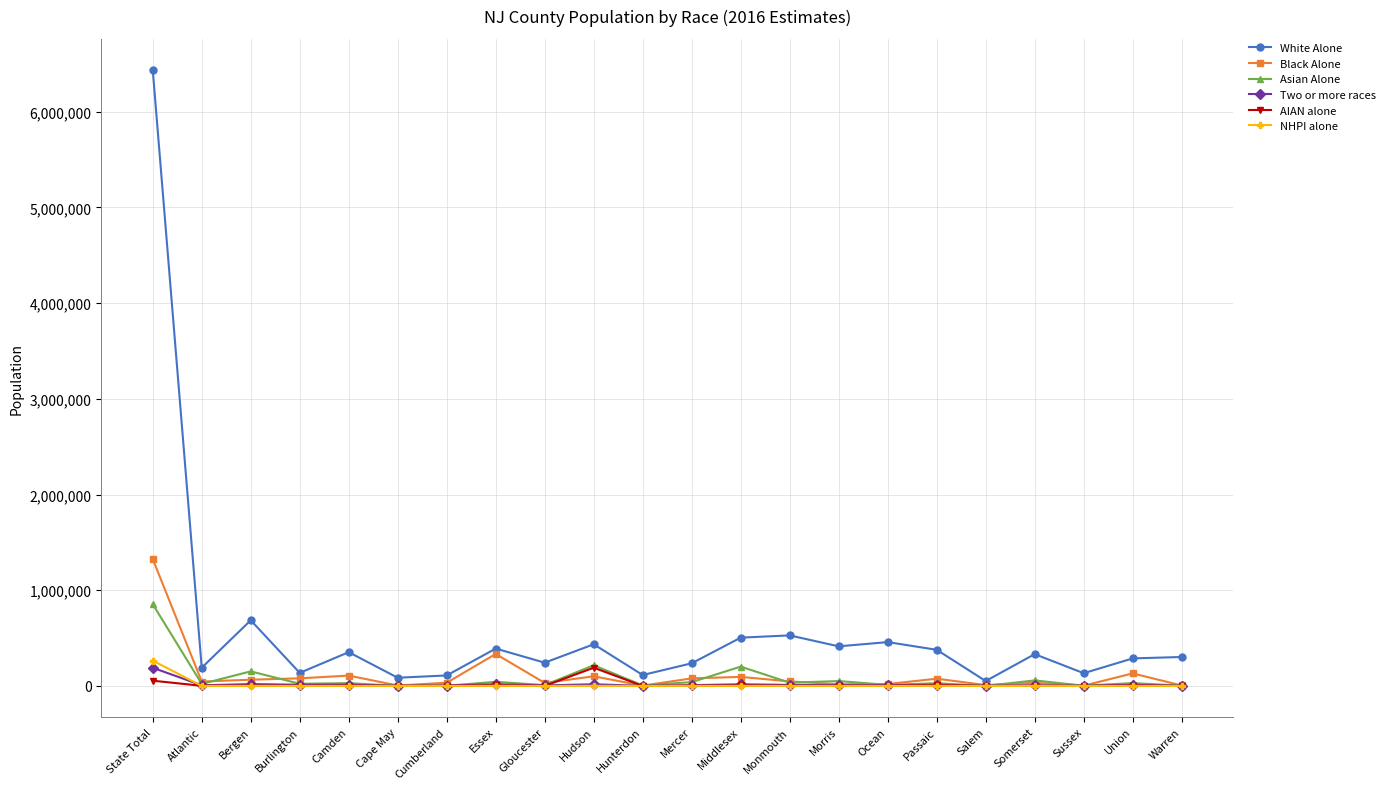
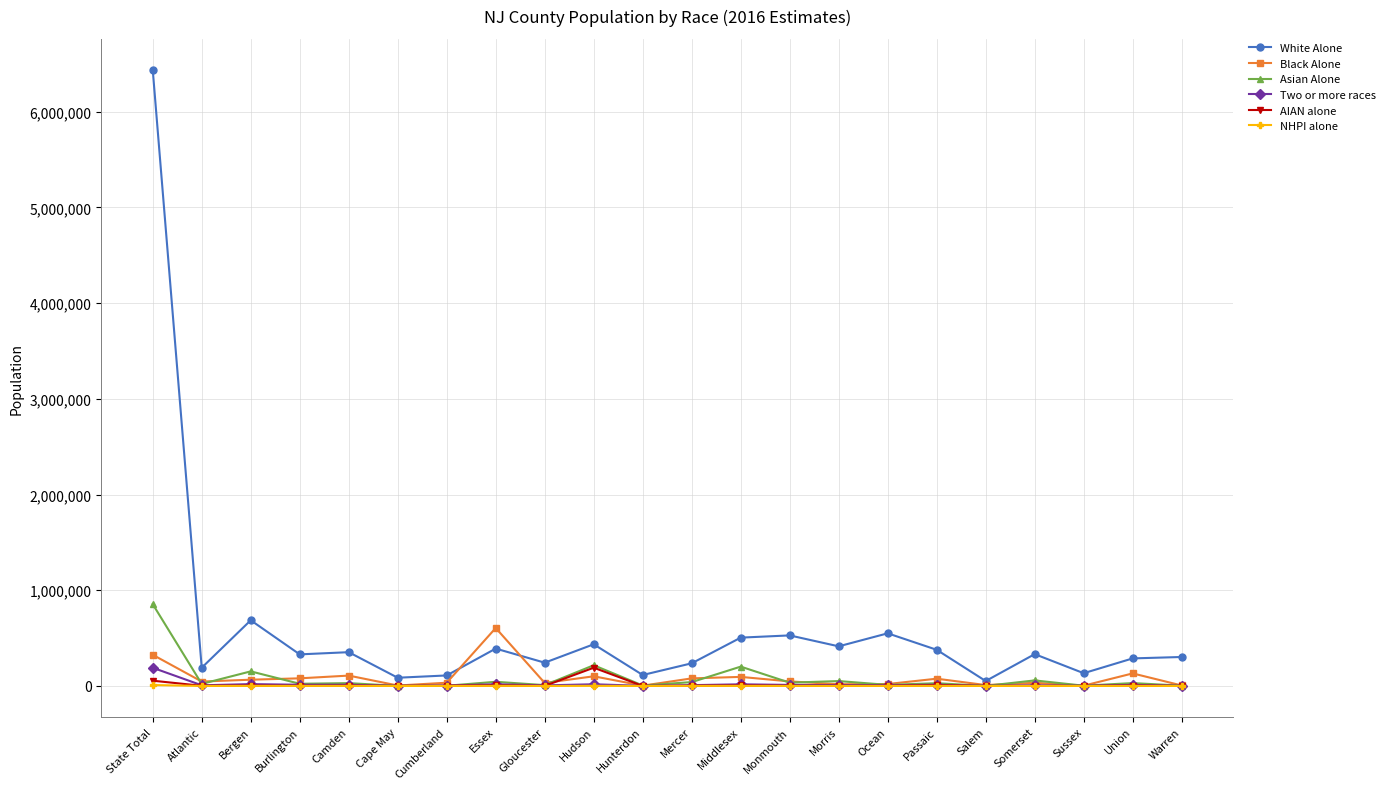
Black Alone, State Total: 1,300,000 -> 300,000
NHPI alone, State Total: 300,000 -> 0
White Alone, Burlington: 100,000 -> 300,000
Black Alone, Essex: 300,000 -> 600,000
White Alone, Ocean: 460,000 -> 550,000
